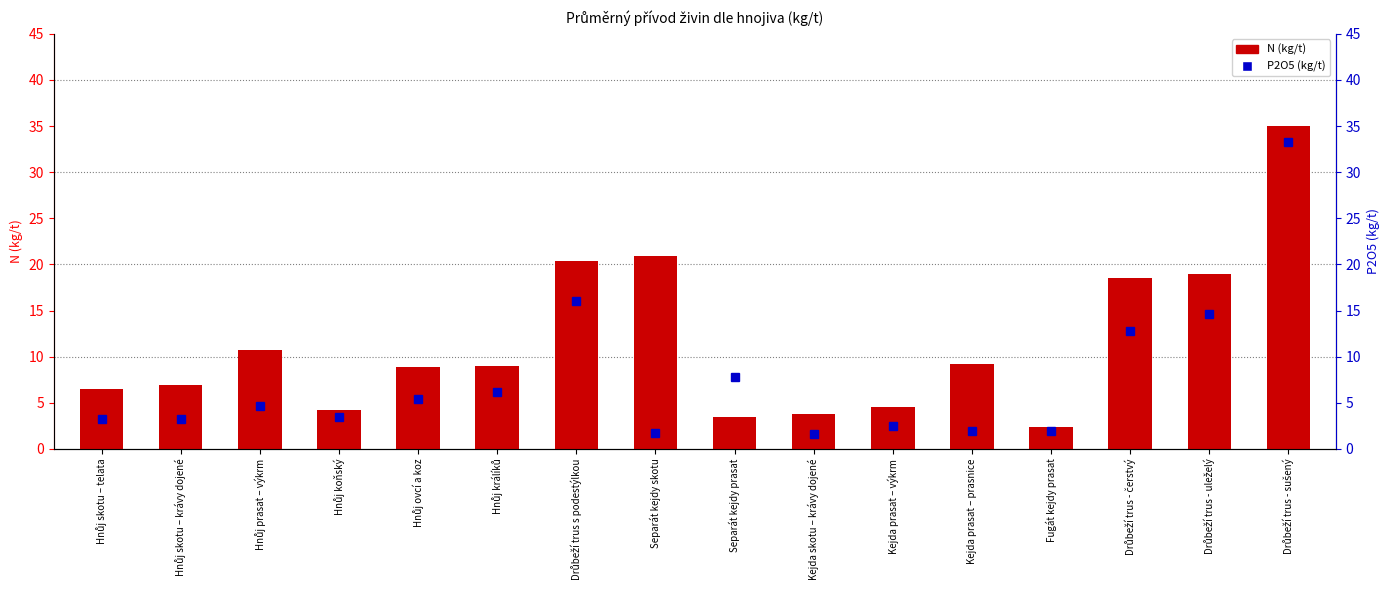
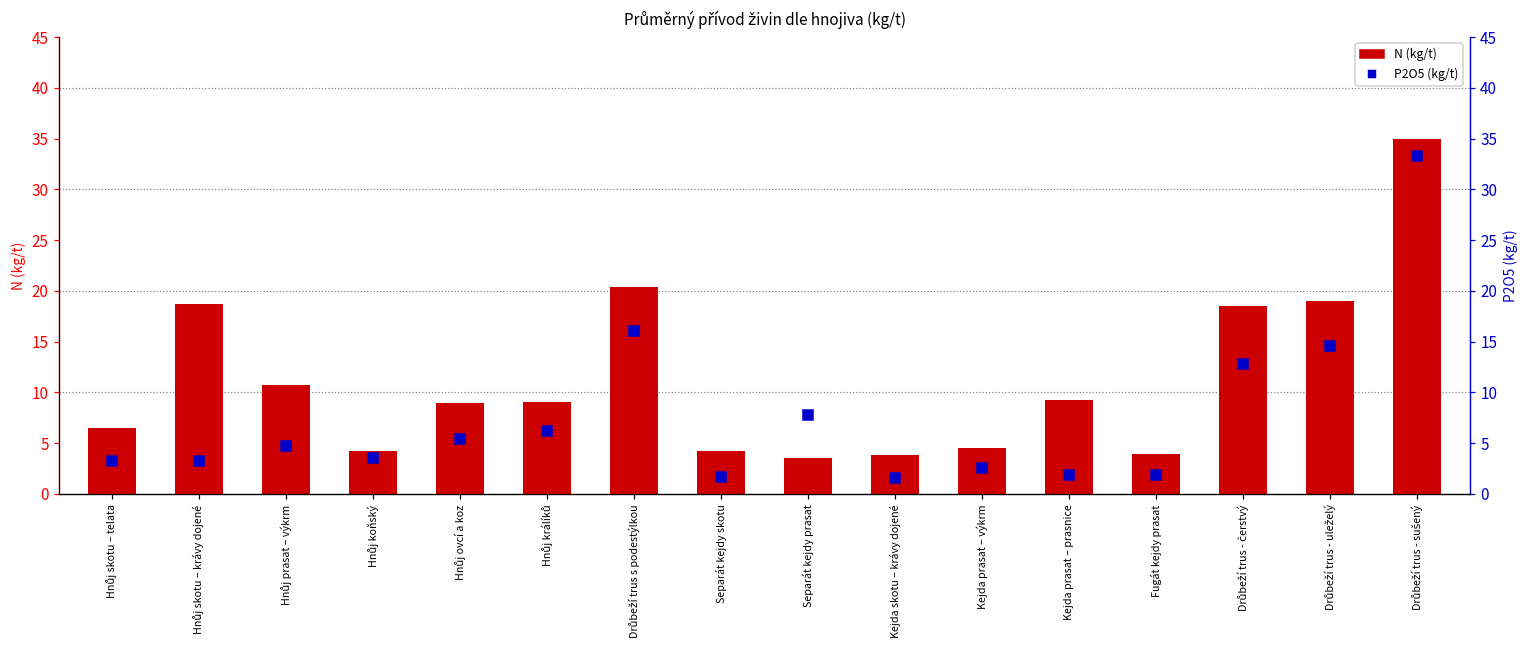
N (kg/t), Hnůj skotu – krávy dojené: 7 -> 19
N (kg/t), Separát kejdy skotu: 21 -> 4
N (kg/t), Fugát kejdy prasat: 2 -> 4
